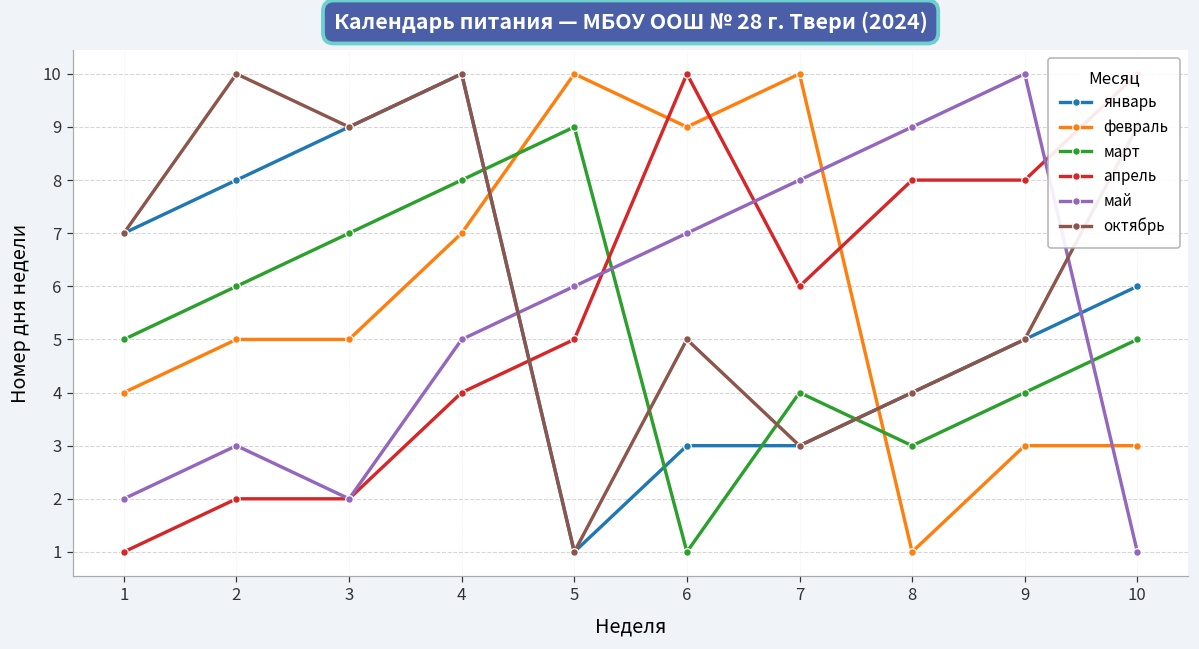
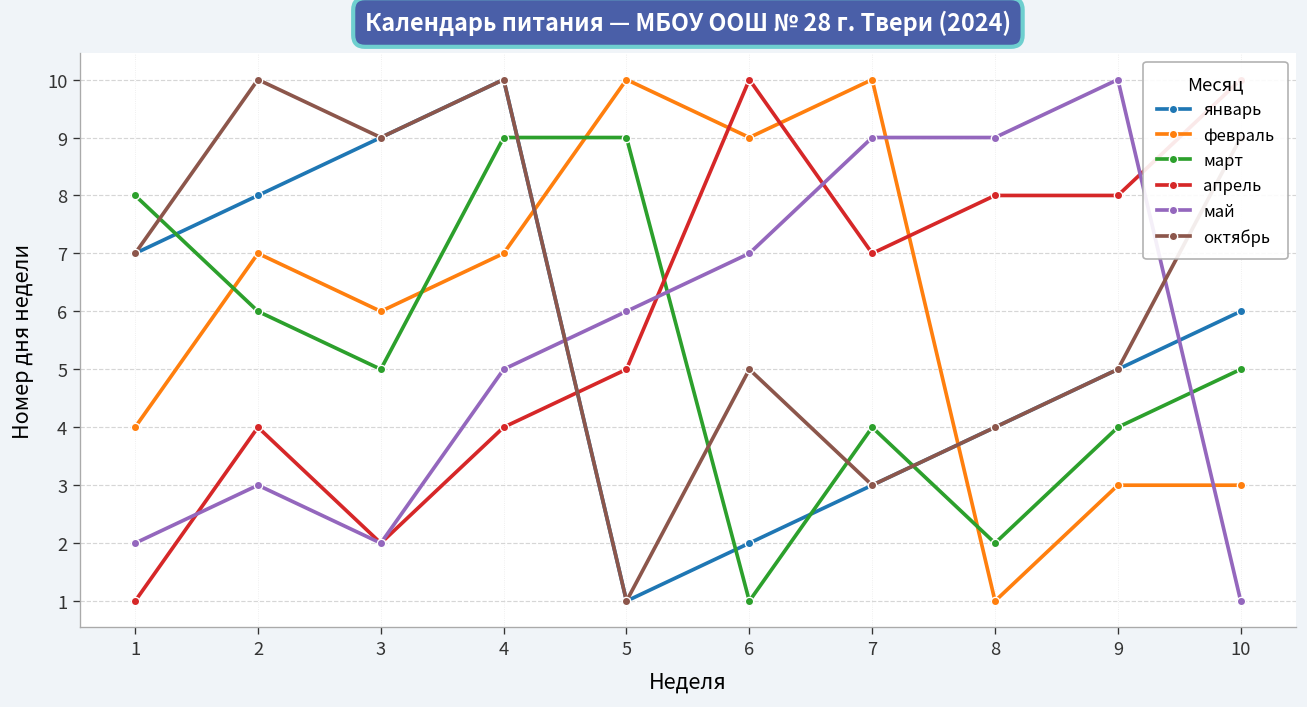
март, 1: 5 -> 8
февраль, 2: 5 -> 7
апрель, 2: 2 -> 4
февраль, 3: 5 -> 6
март, 3: 7 -> 5
март, 4: 8 -> 9
январь, 6: 3 -> 2
апрель, 7: 6 -> 7
май, 7: 8 -> 9
март, 8: 3 -> 2
